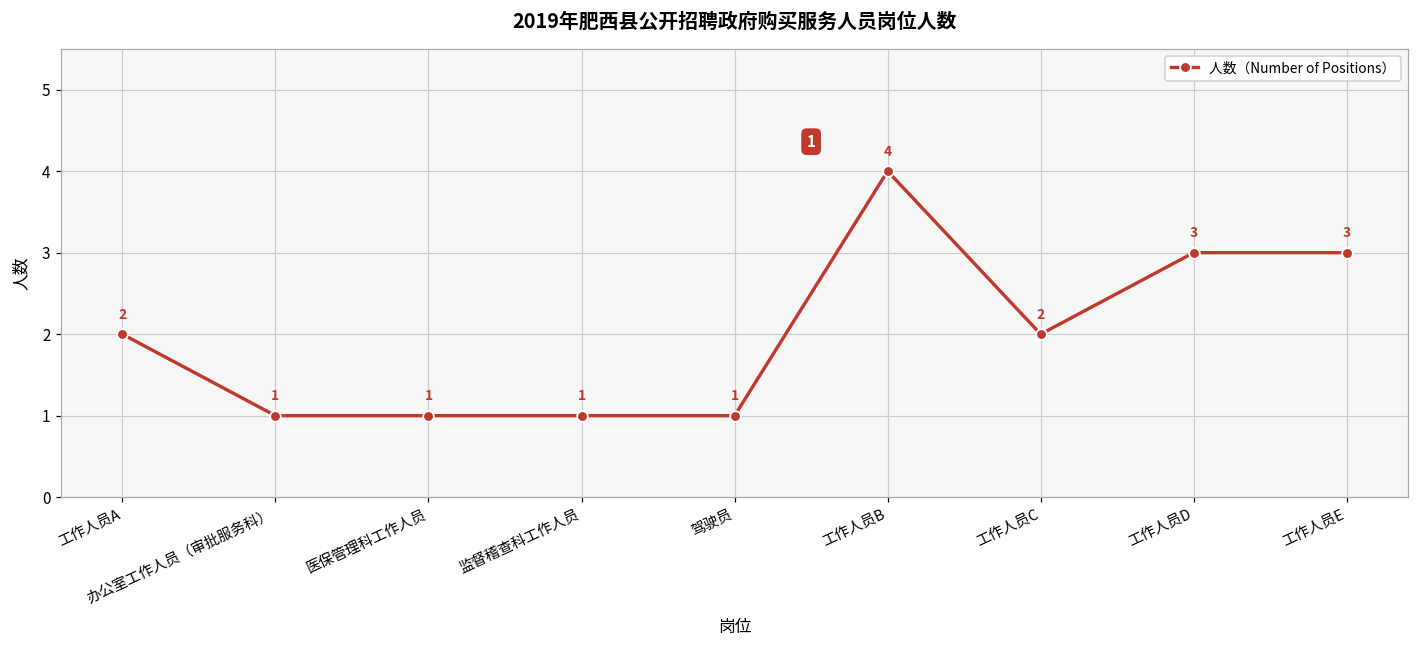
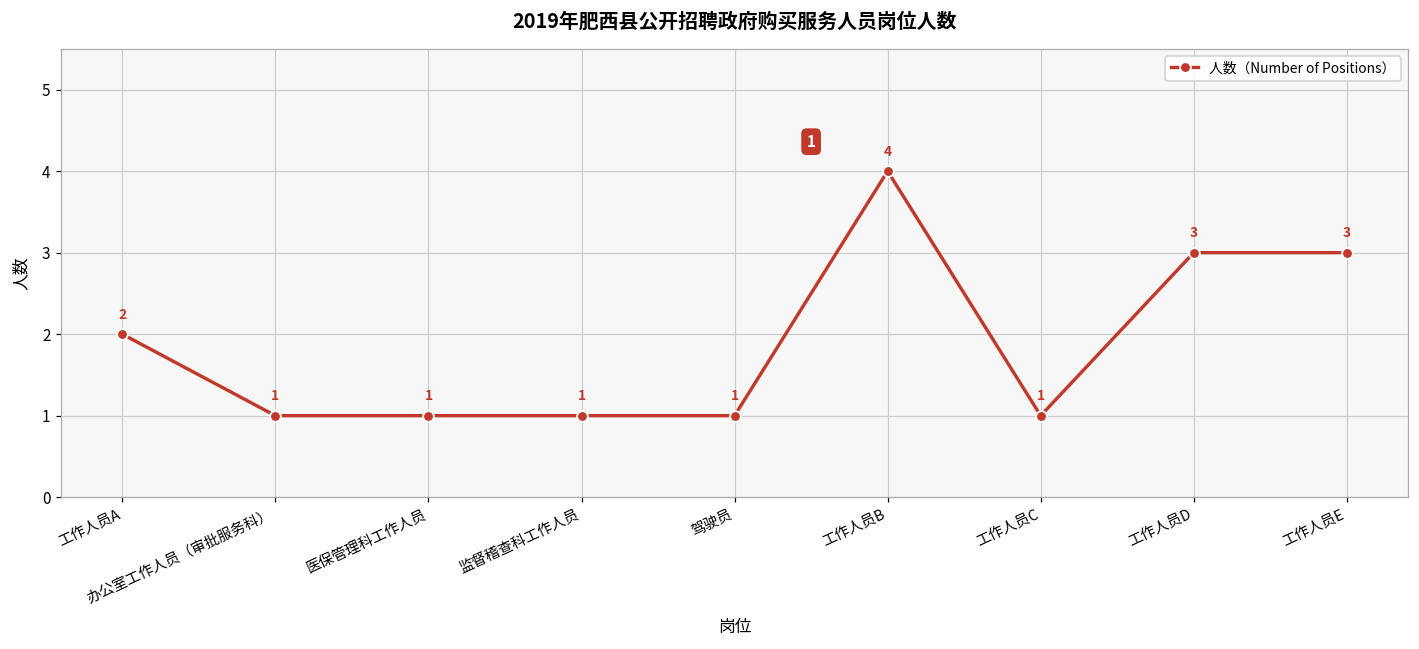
工作人员C: 2 -> 1
